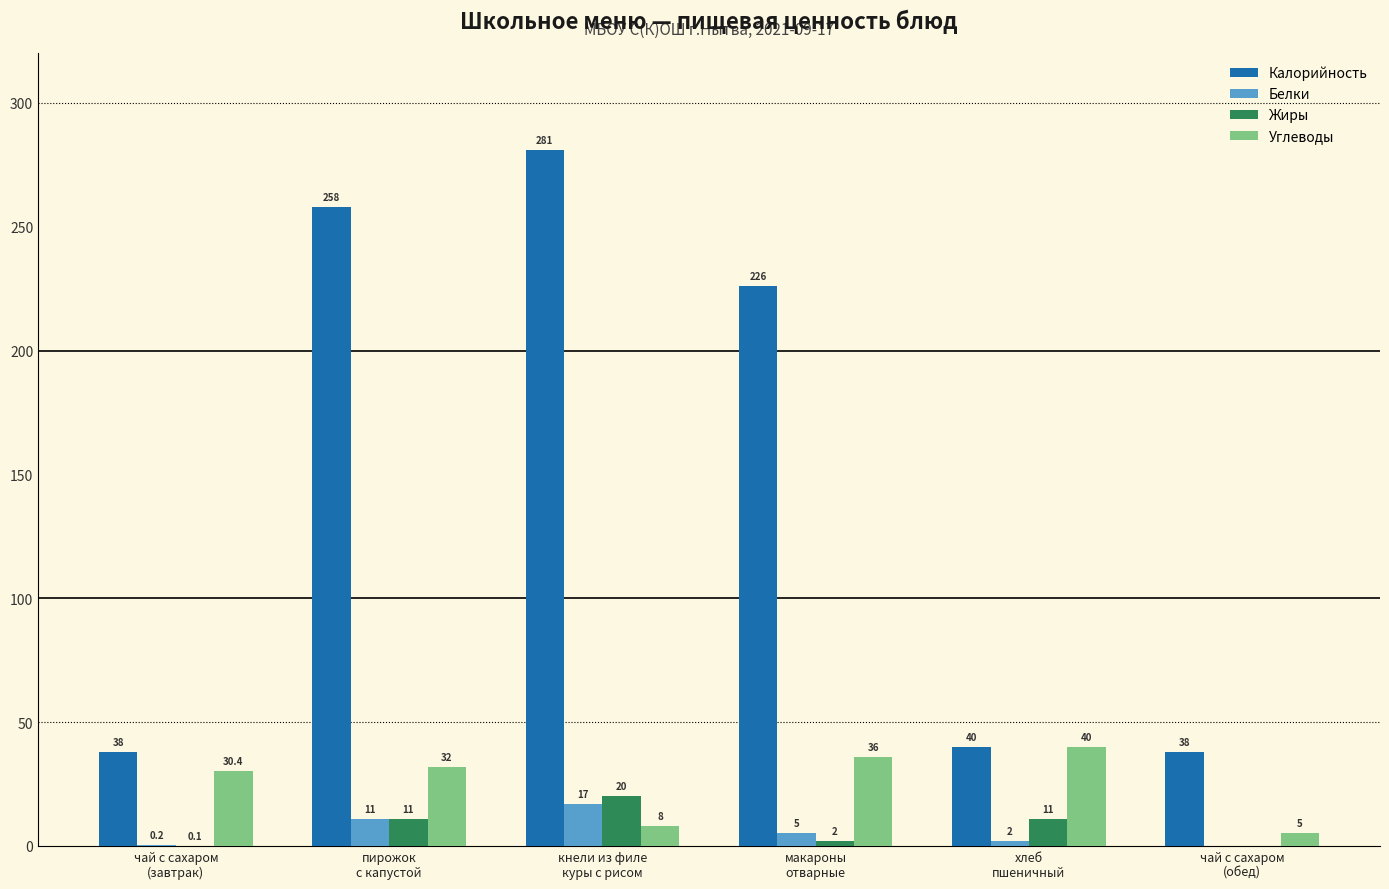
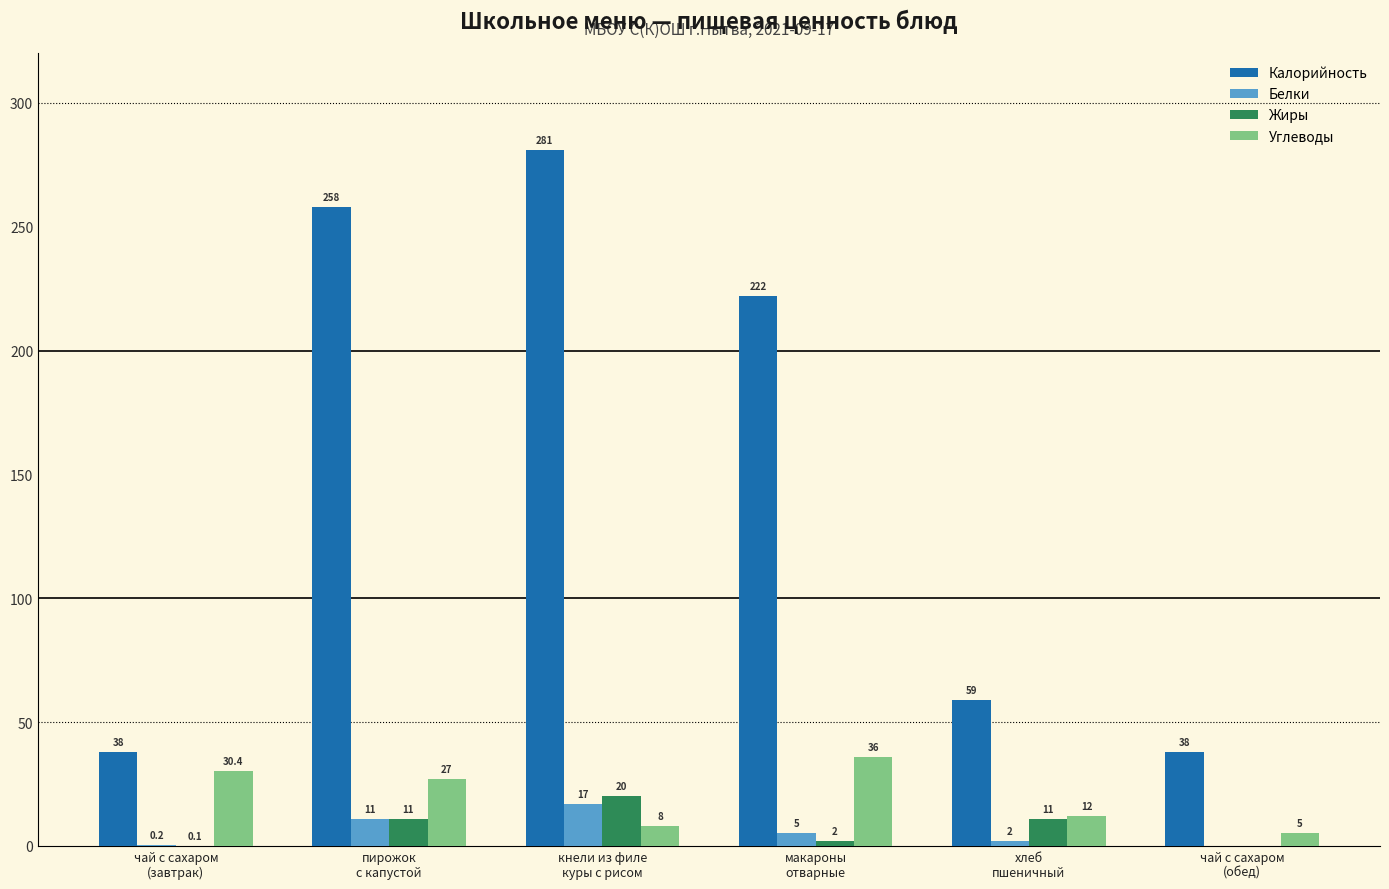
Углеводы, пирожок с капустой: 32 -> 27
Калорийность, макароны отварные: 226 -> 222
Калорийность, хлеб пшеничный: 40 -> 59
Углеводы, хлеб пшеничный: 40 -> 12
